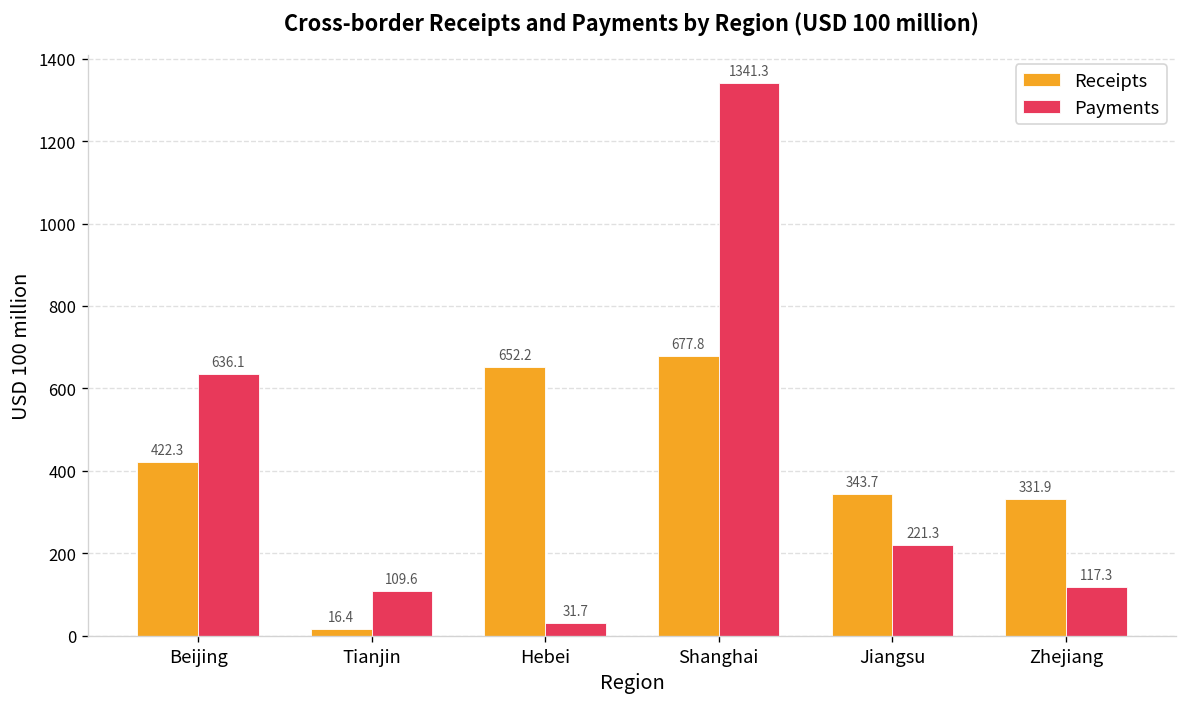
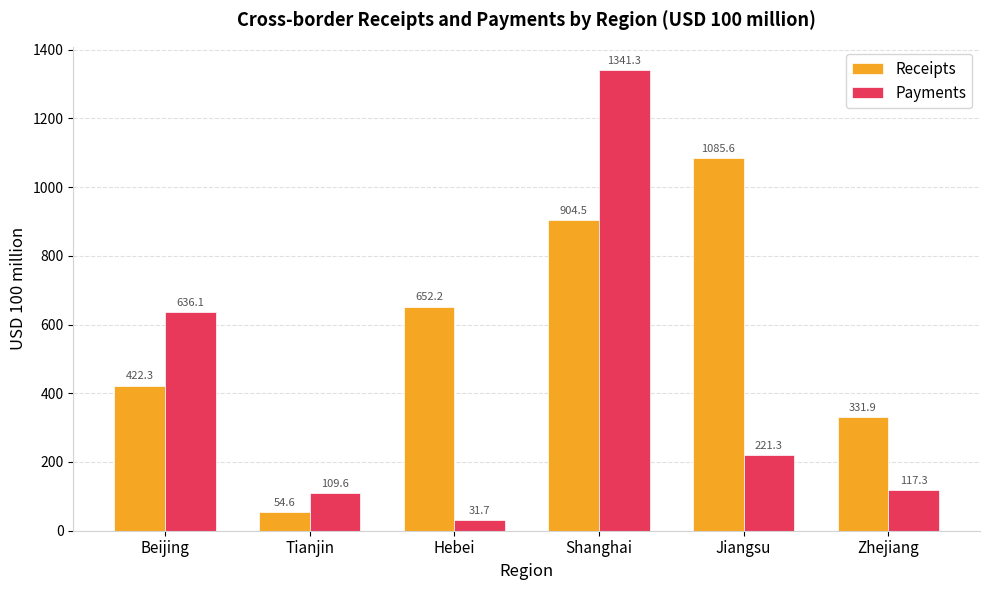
Receipts, Tianjin: 16.4 -> 54.6
Receipts, Shanghai: 677.8 -> 904.5
Receipts, Jiangsu: 343.7 -> 1085.6
